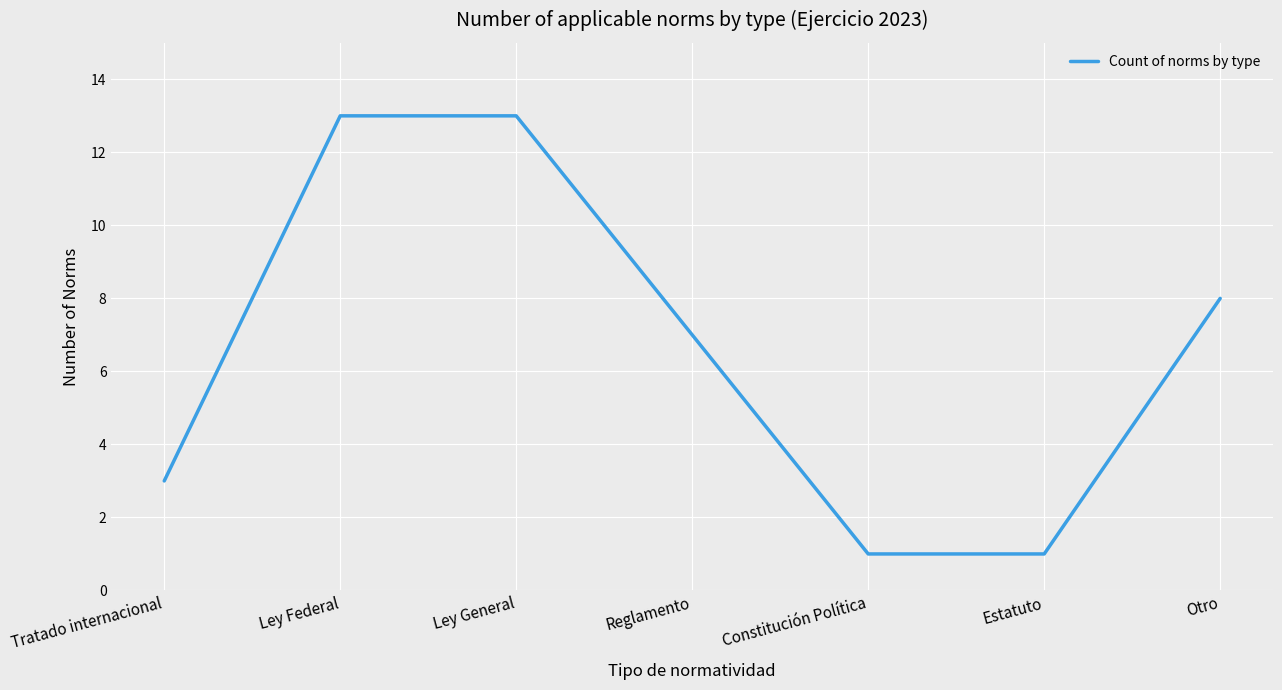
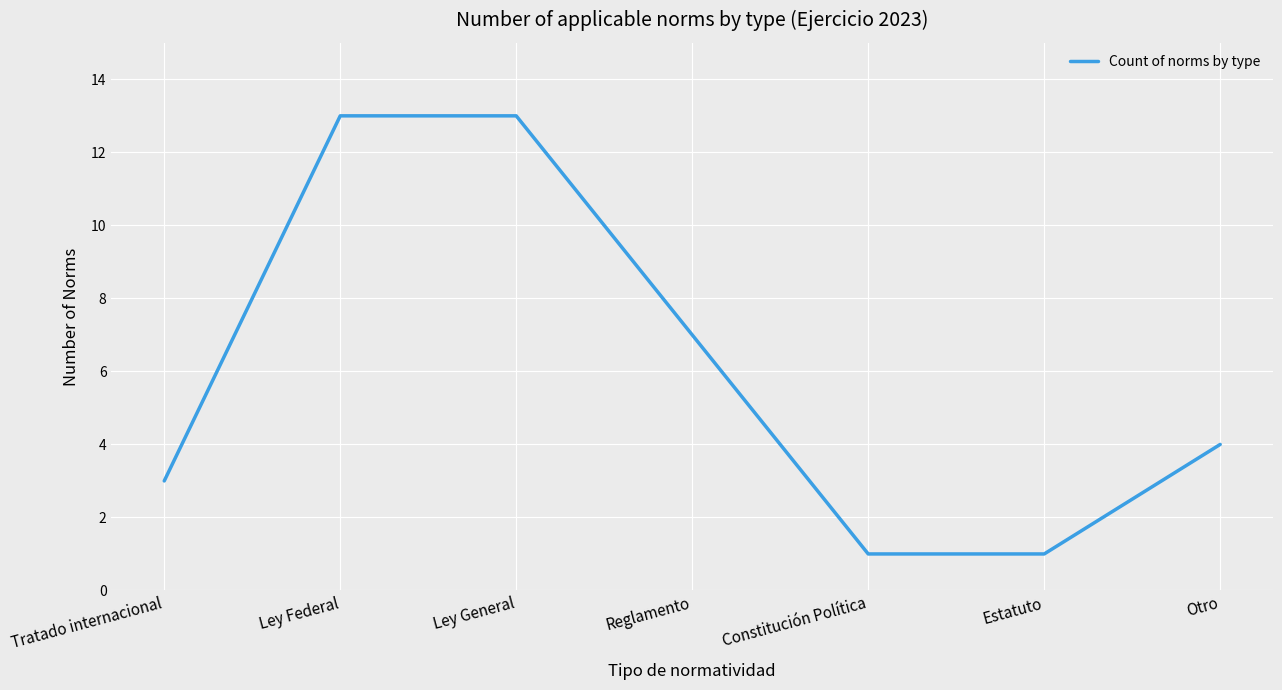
Otro: 8 -> 4
